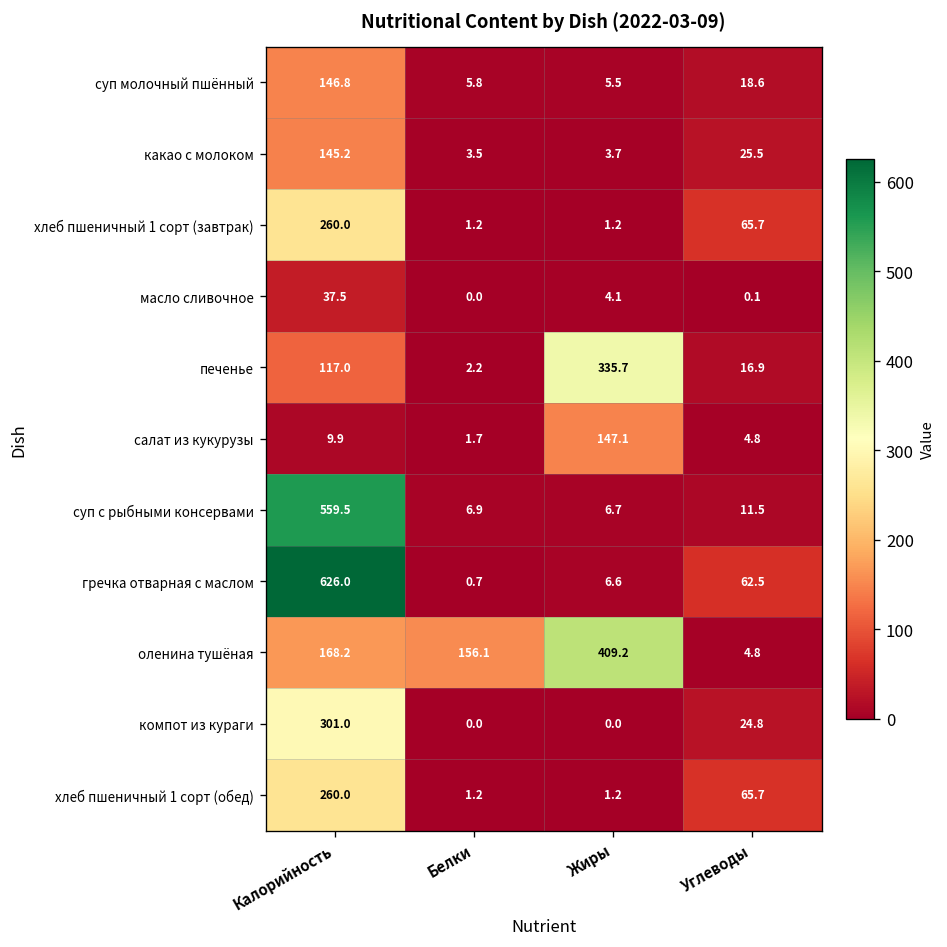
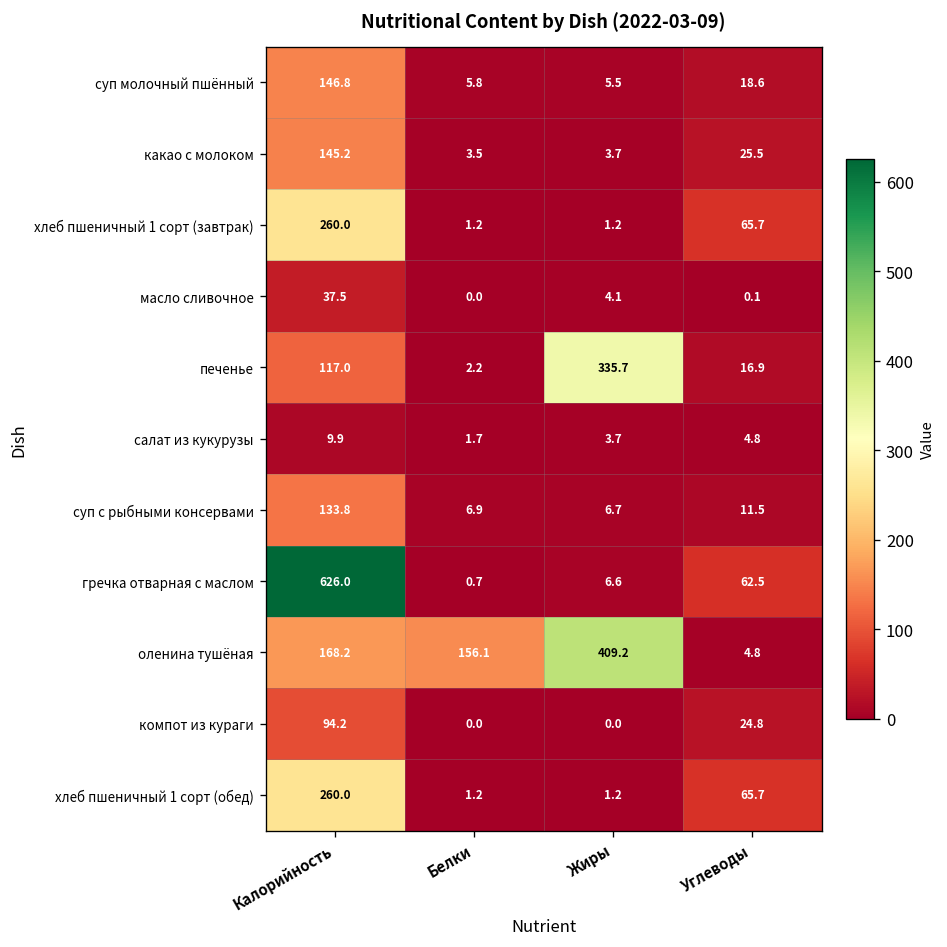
салат из кукурузы, Жиры: 147.1 -> 3.7
суп с рыбными консервами, Калорийность: 559.5 -> 133.8
компот из кураги, Калорийность: 301.0 -> 94.2
